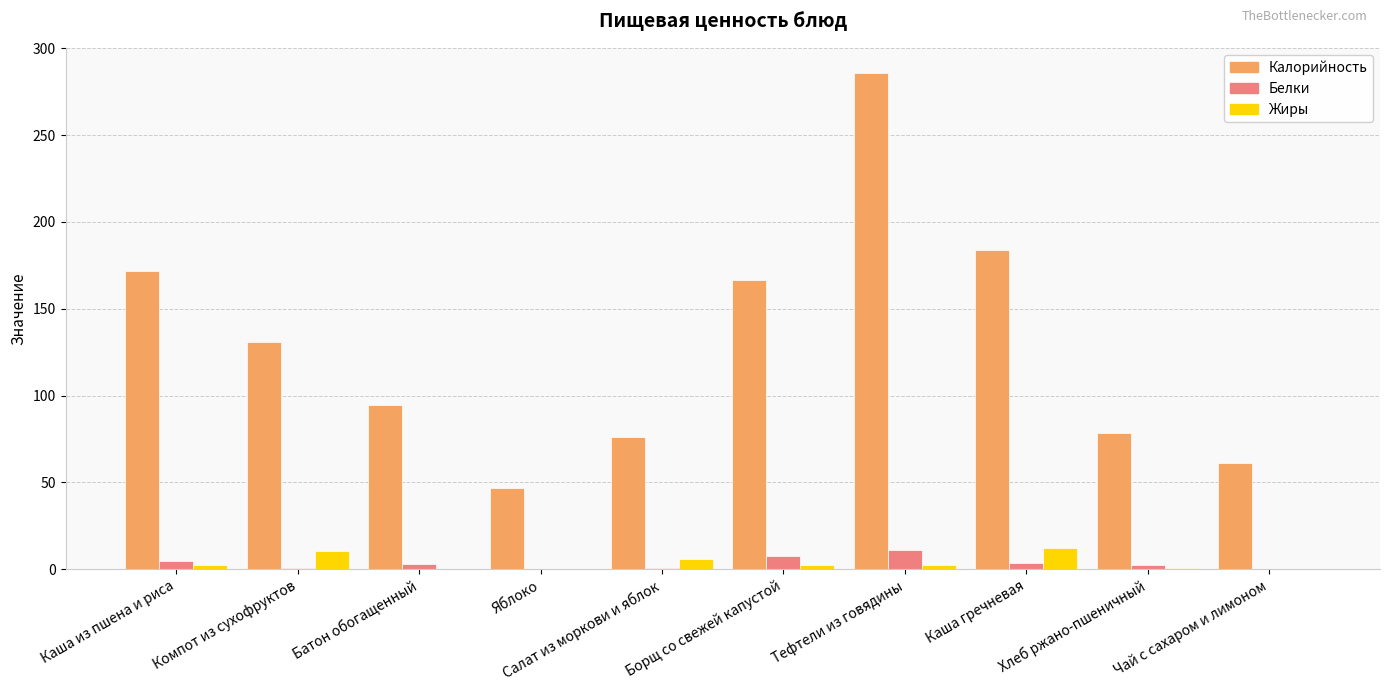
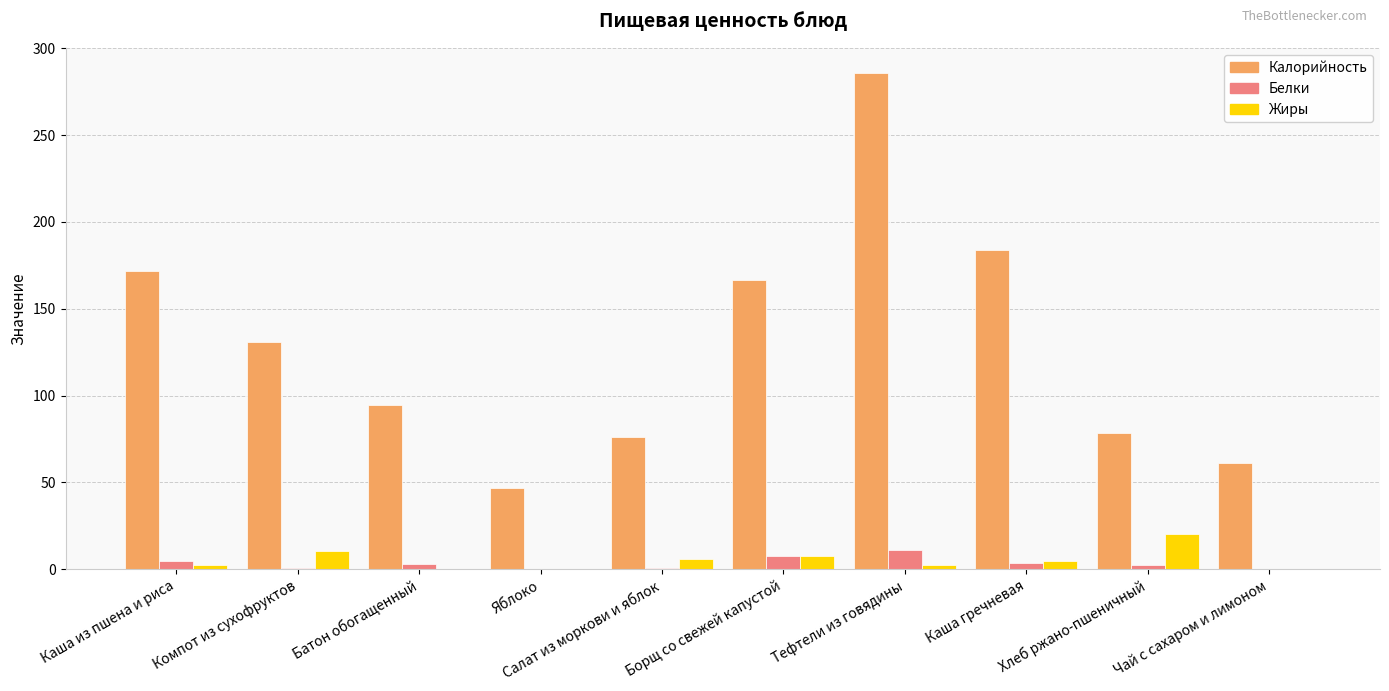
Жиры, Борщ со свежей капустой: 3 -> 8
Жиры, Каша гречневая: 12 -> 5
Жиры, Хлеб ржано-пшеничный: 1 -> 21
